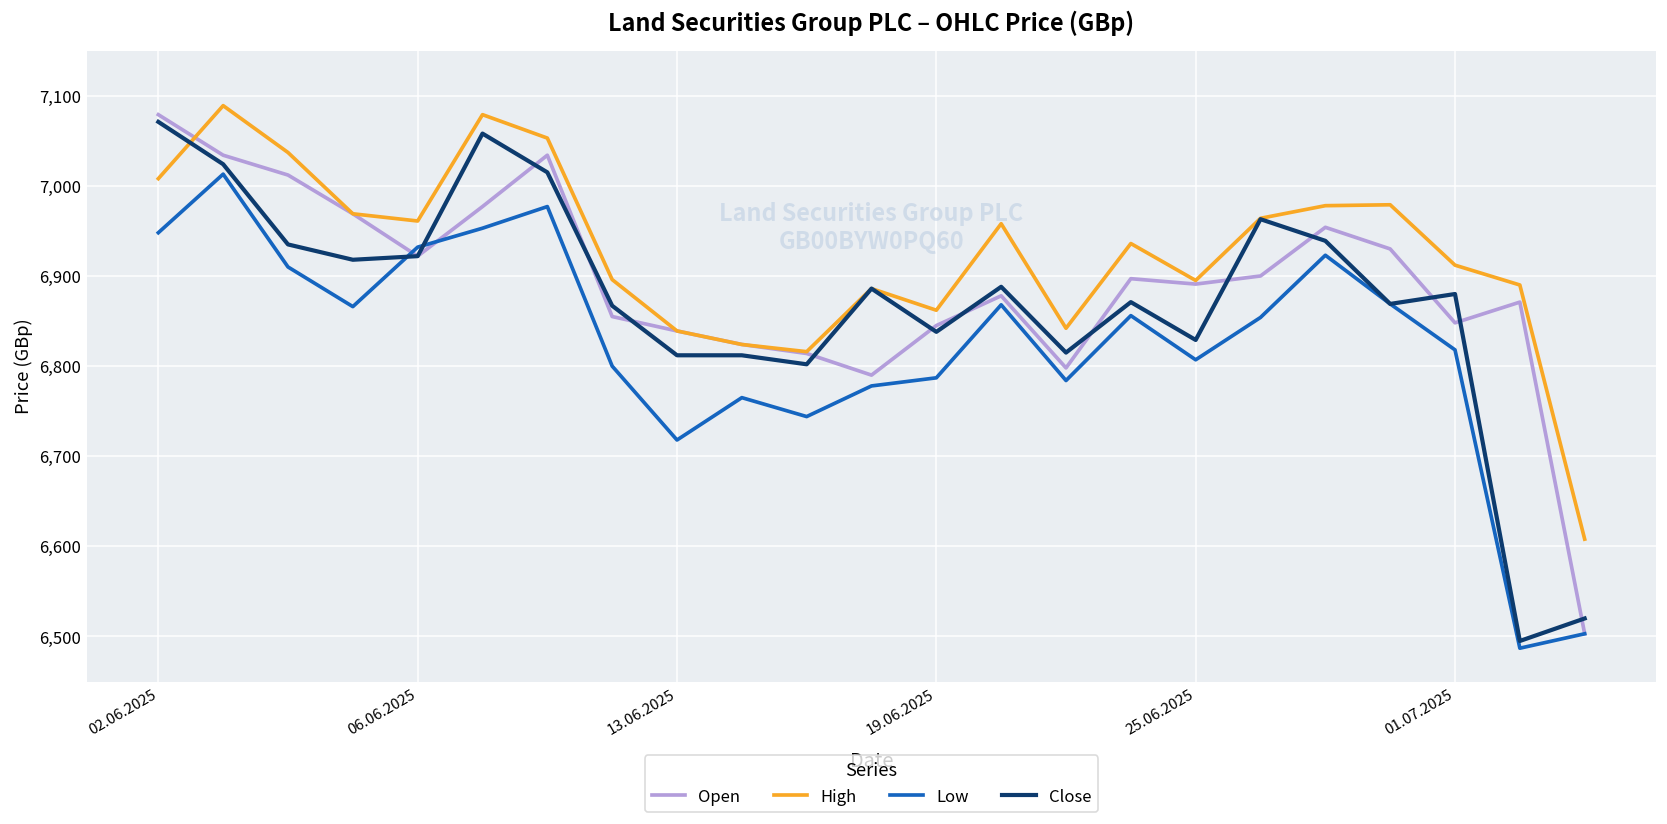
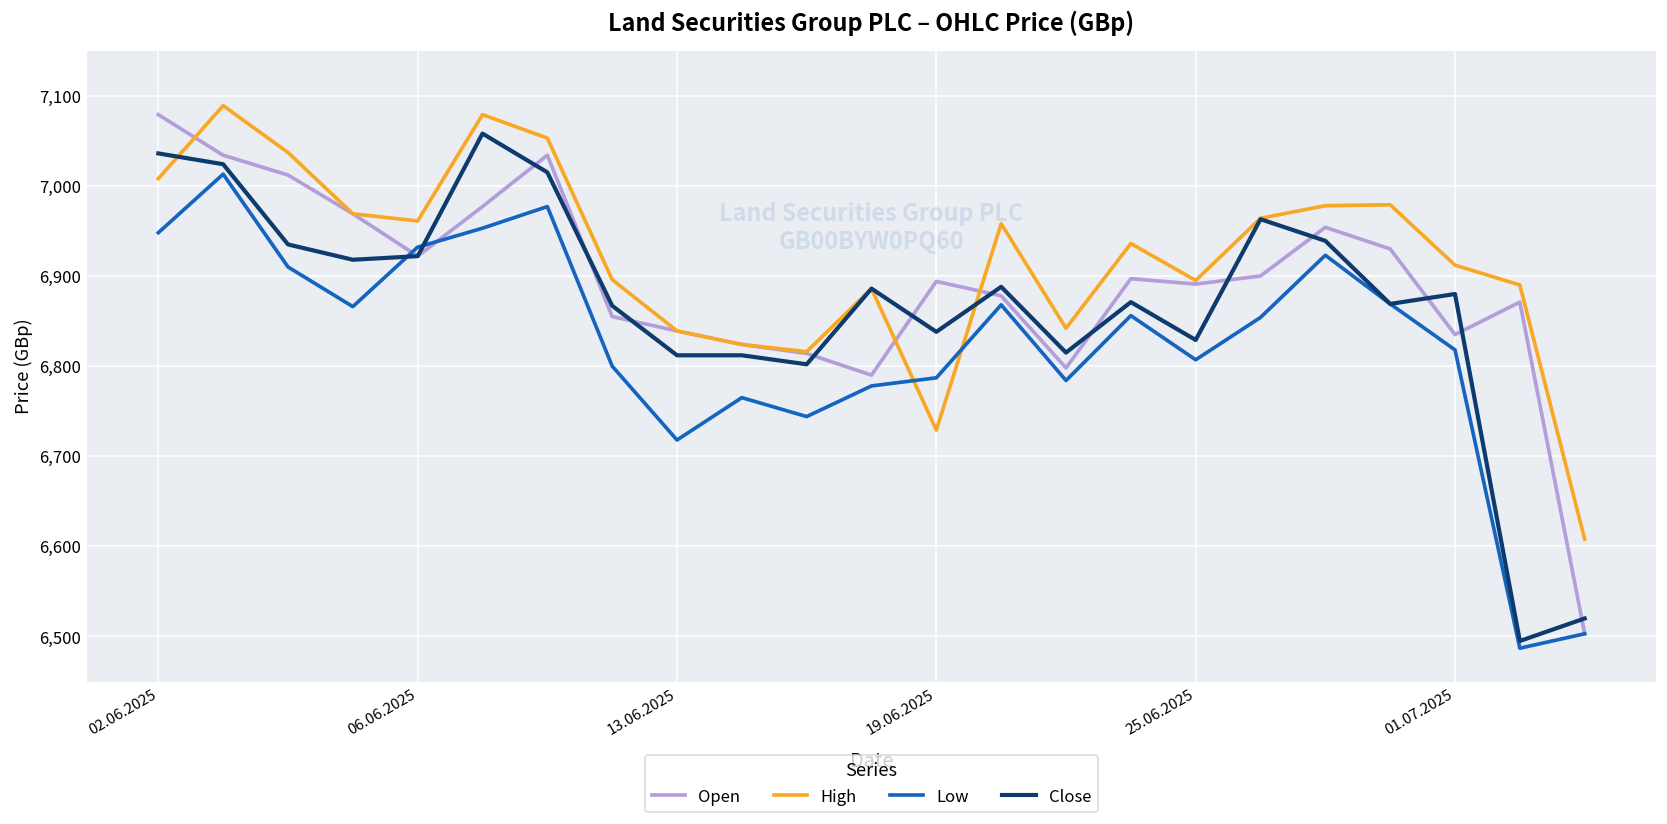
Close, 02.06.2025: 7,070 -> 7,040
Open, 19.06.2025: 6,850 -> 6,890
High, 19.06.2025: 6,860 -> 6,730
Open, 01.07.2025: 6,850 -> 6,840
